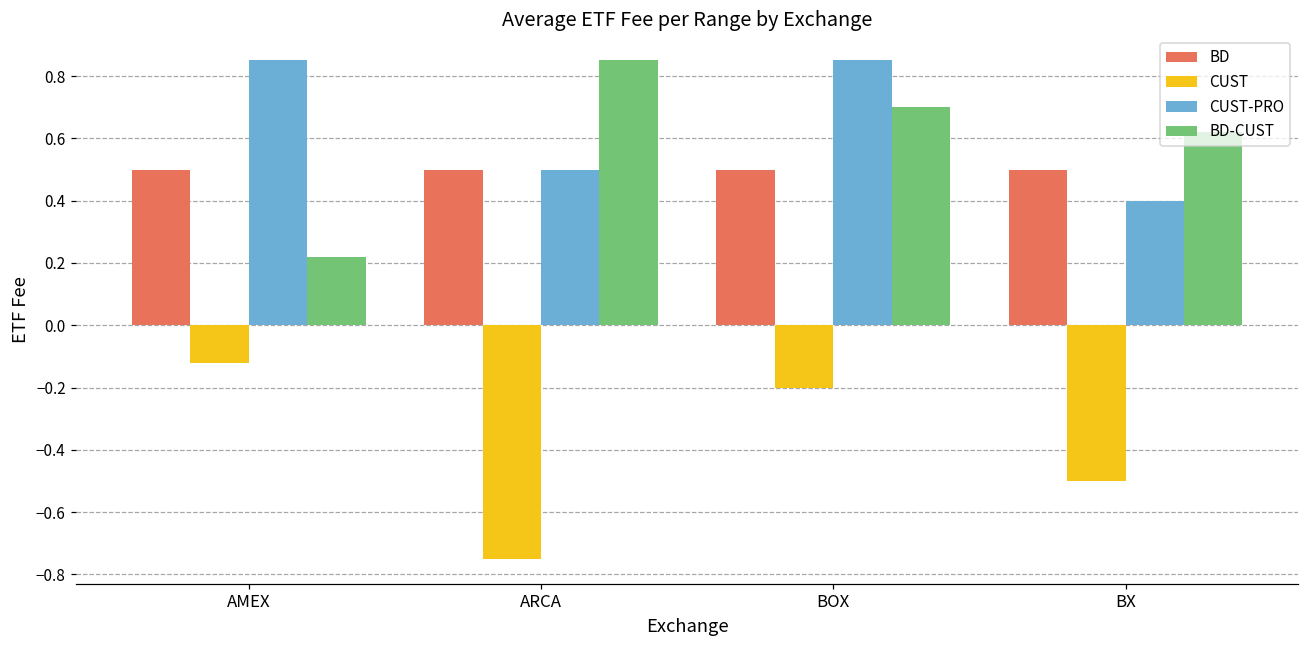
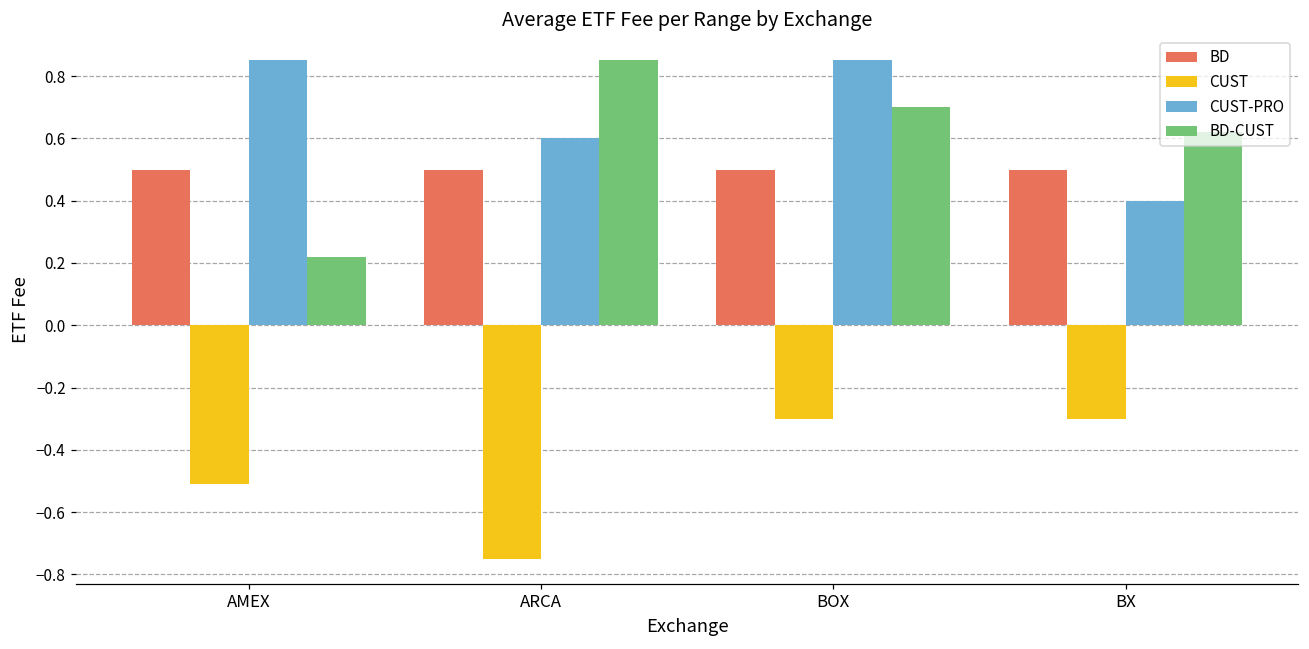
CUST, AMEX: -0.12 -> -0.51
CUST-PRO, ARCA: 0.5 -> 0.6
CUST, BOX: -0.2 -> -0.3
CUST, BX: -0.5 -> -0.3
